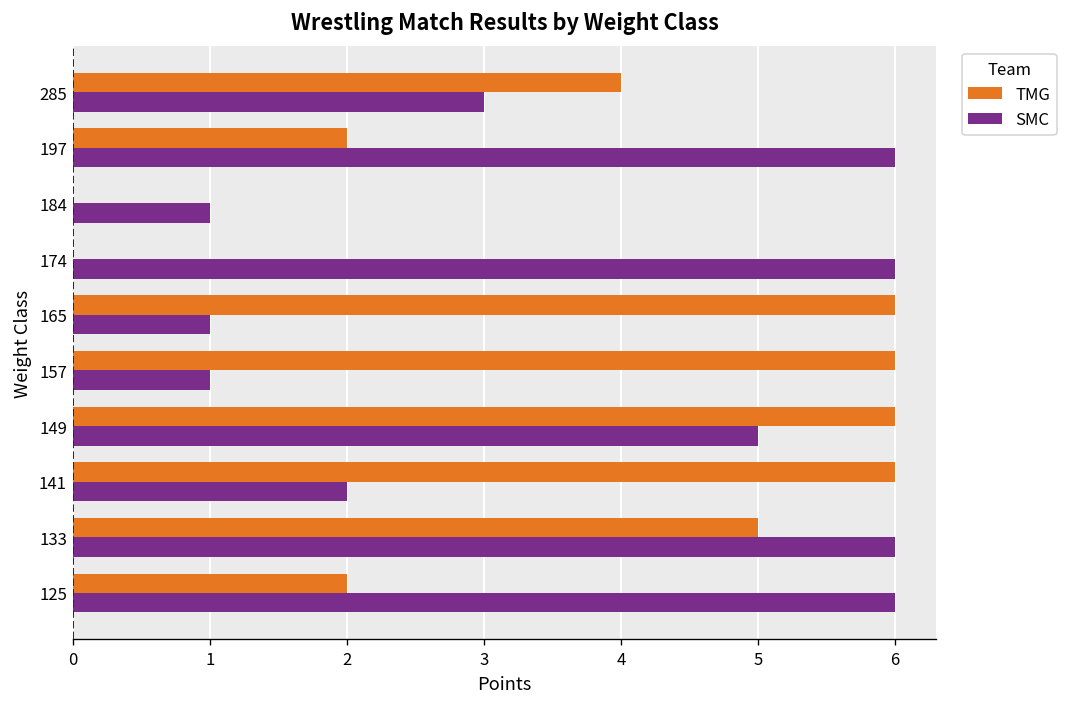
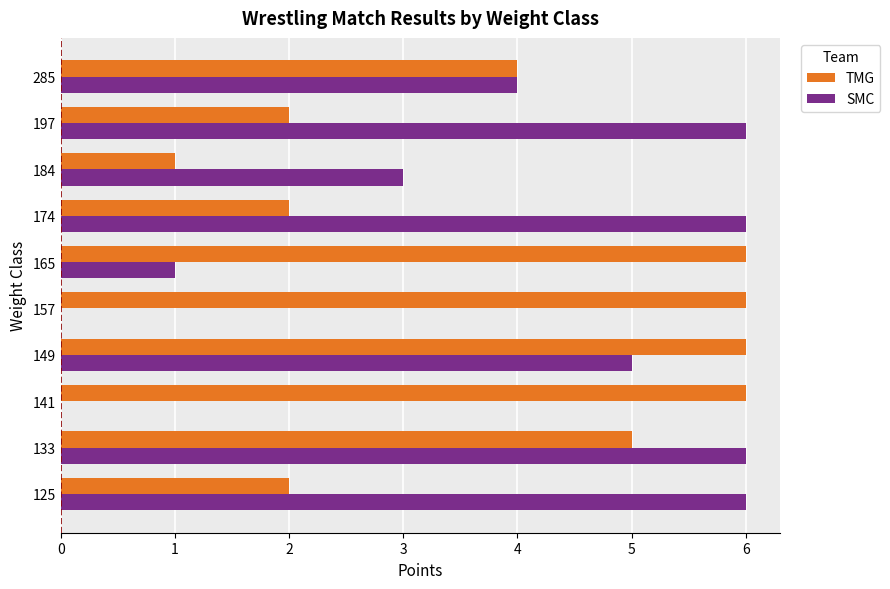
SMC, 285: 3 -> 4
TMG, 184: 0 -> 1
SMC, 184: 1 -> 3
TMG, 174: 0 -> 2
SMC, 157: 1 -> 0
SMC, 141: 2 -> 0
